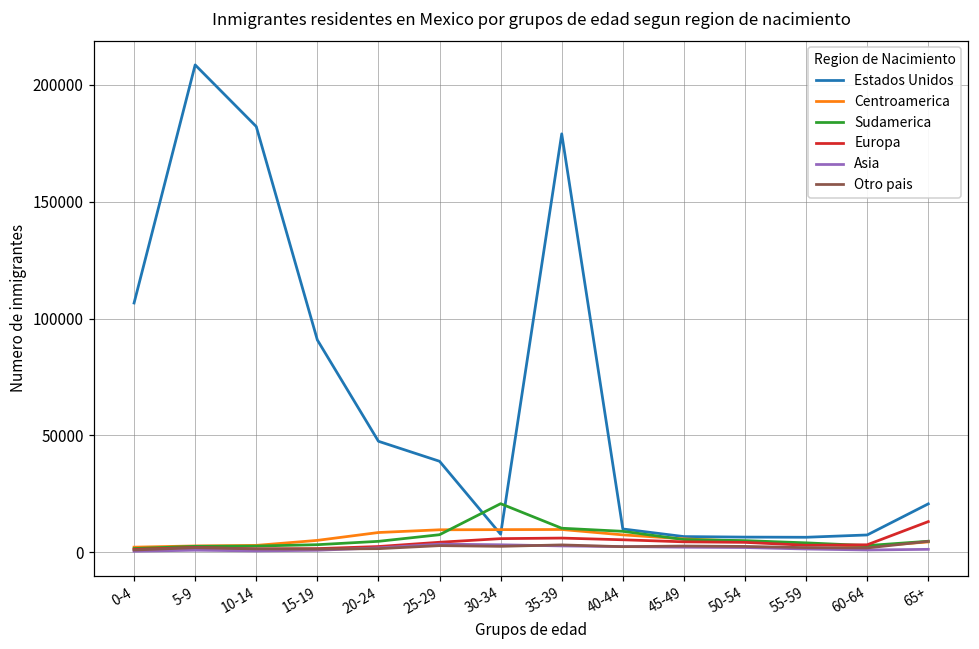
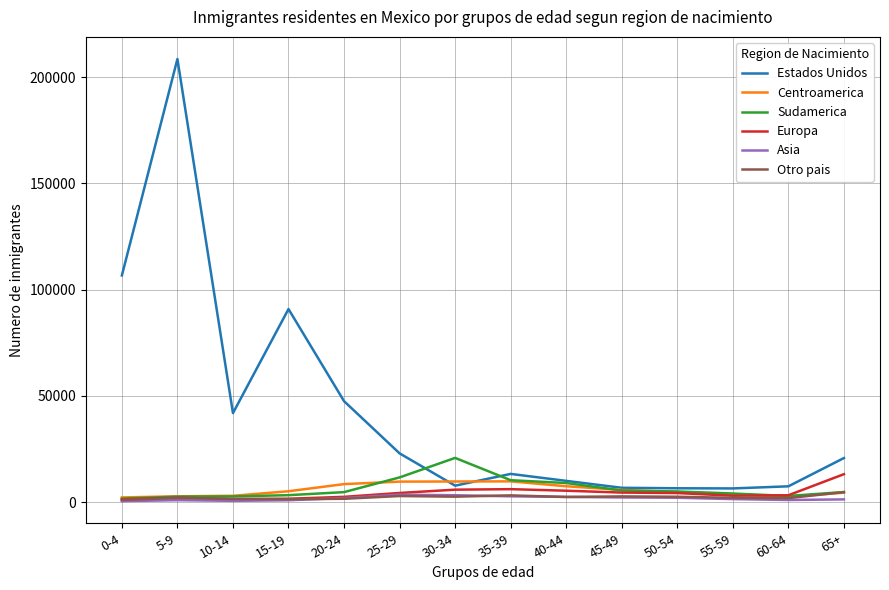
Estados Unidos, 10-14: 182000 -> 42000
Estados Unidos, 25-29: 39000 -> 23000
Sudamerica, 25-29: 8000 -> 12000
Estados Unidos, 35-39: 179000 -> 13000
